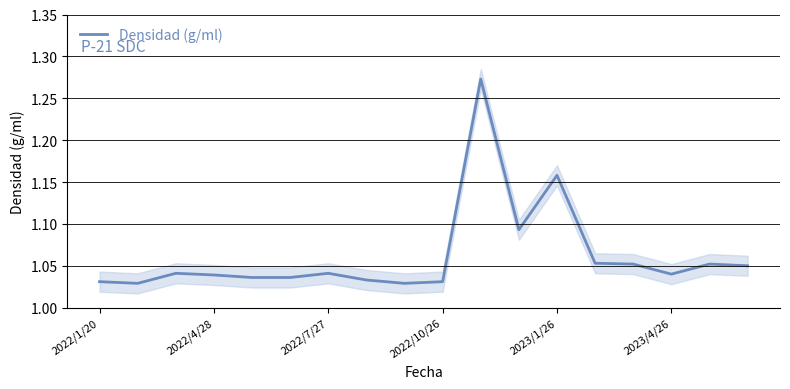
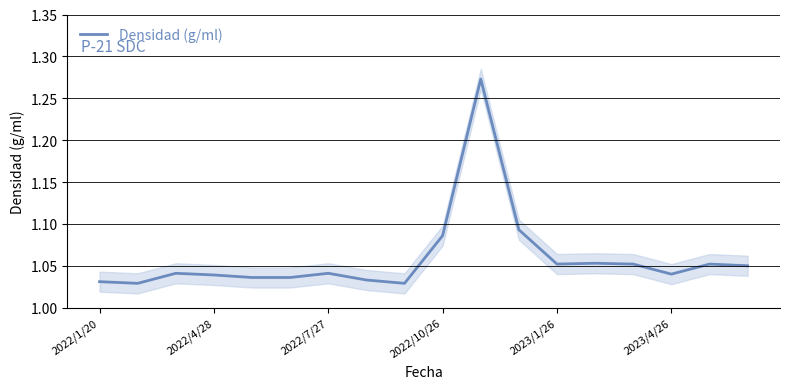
Densidad (g/ml), 2022/10/26: 1.03 -> 1.09
Densidad (g/ml), 2023/1/26: 1.16 -> 1.05
